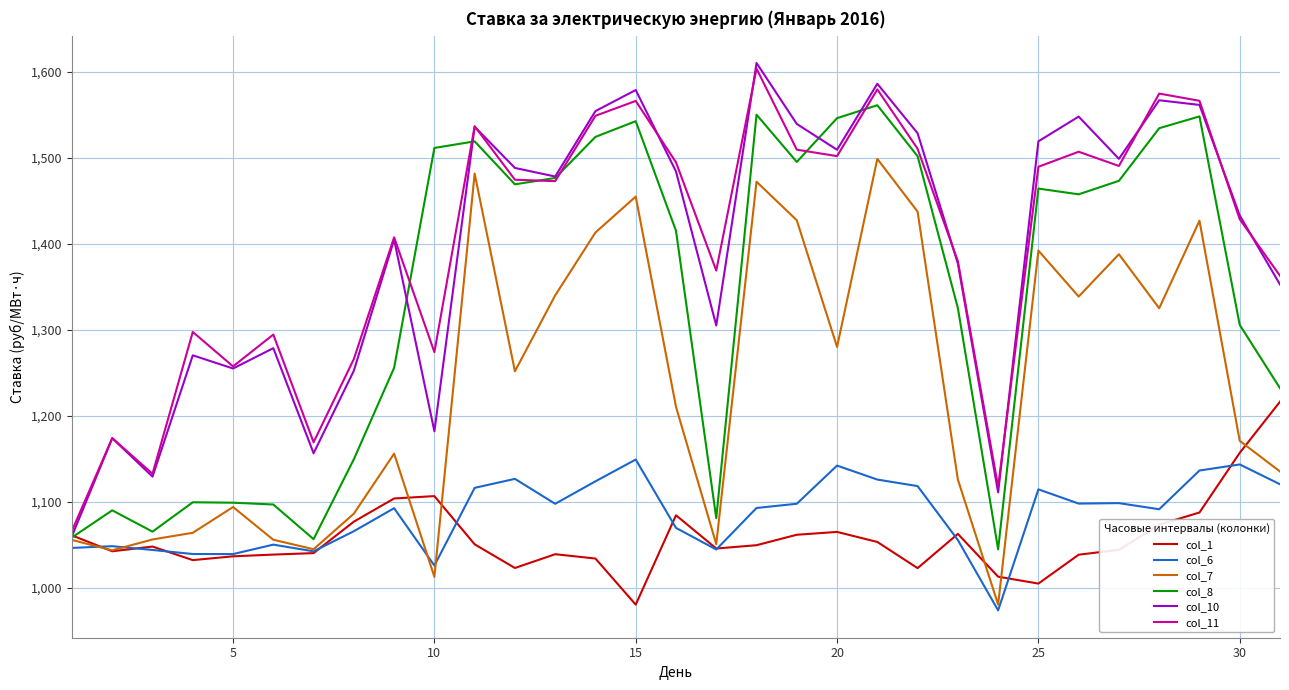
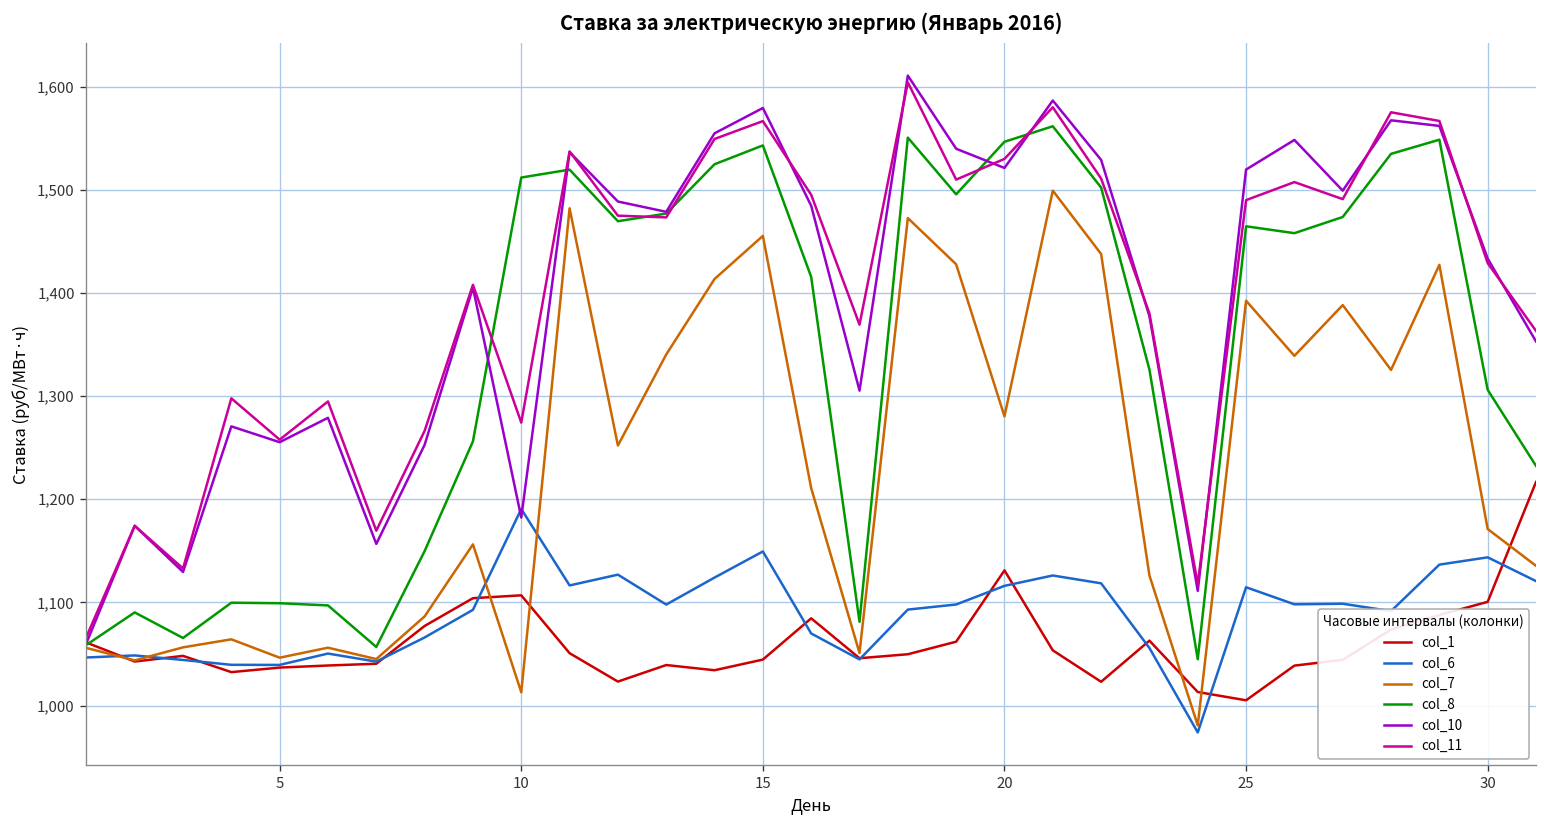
col_7, 5: 1,090 -> 1,050
col_6, 10: 1,030 -> 1,190
col_1, 15: 980 -> 1,040
col_1, 20: 1,070 -> 1,130
col_6, 20: 1,140 -> 1,120
col_10, 20: 1,510 -> 1,520
col_11, 20: 1,500 -> 1,530
col_1, 30: 1,160 -> 1,100
